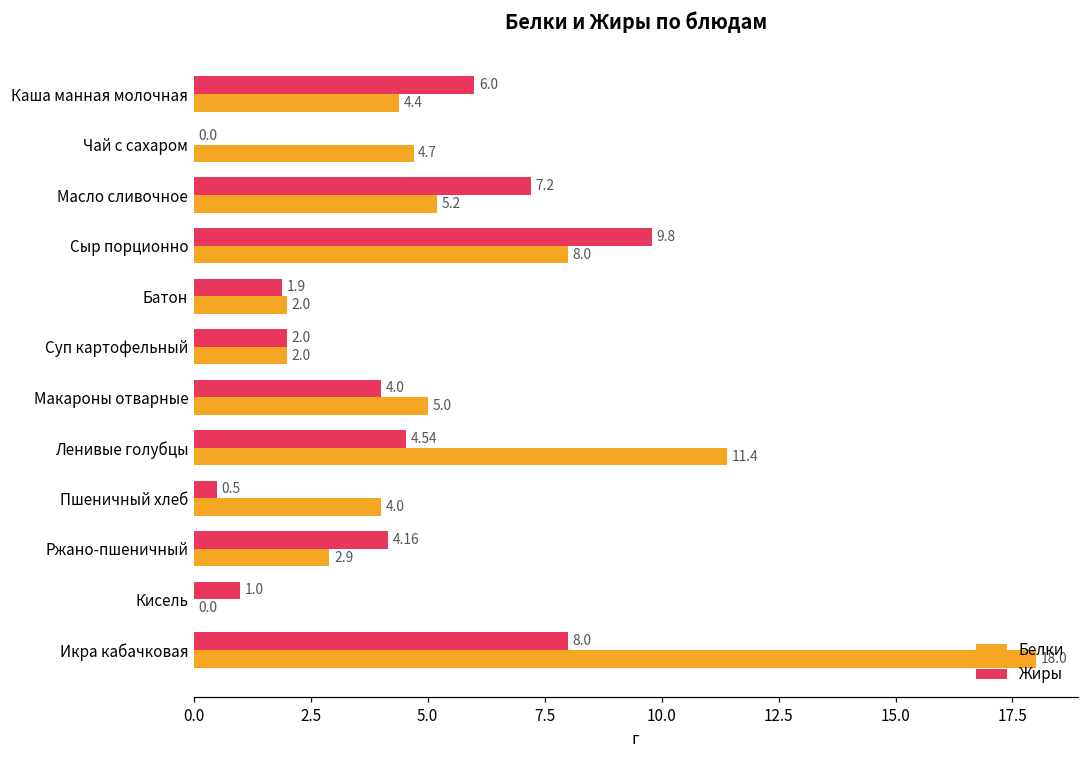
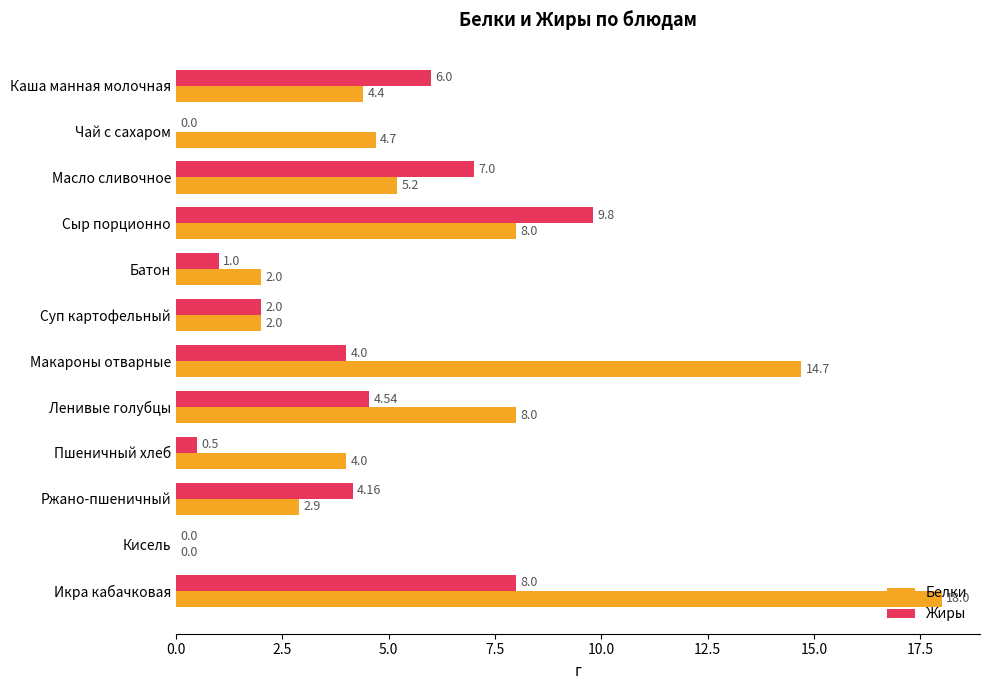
Жиры, Масло сливочное: 7.2 -> 7.0
Жиры, Батон: 1.9 -> 1.0
Белки, Макароны отварные: 5.0 -> 14.7
Белки, Ленивые голубцы: 11.4 -> 8.0
Жиры, Кисель: 1.0 -> 0.0
